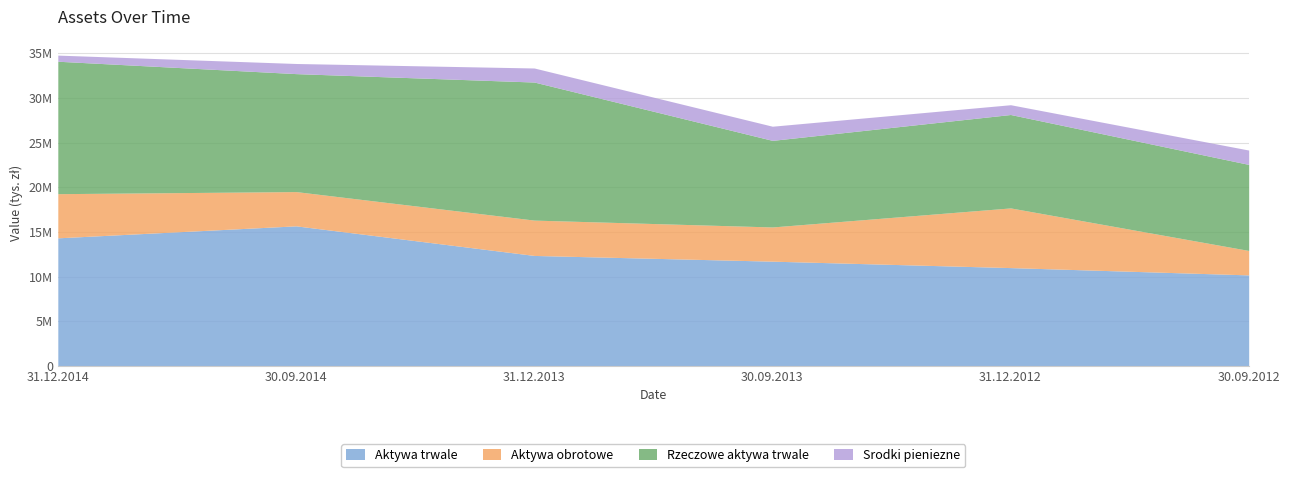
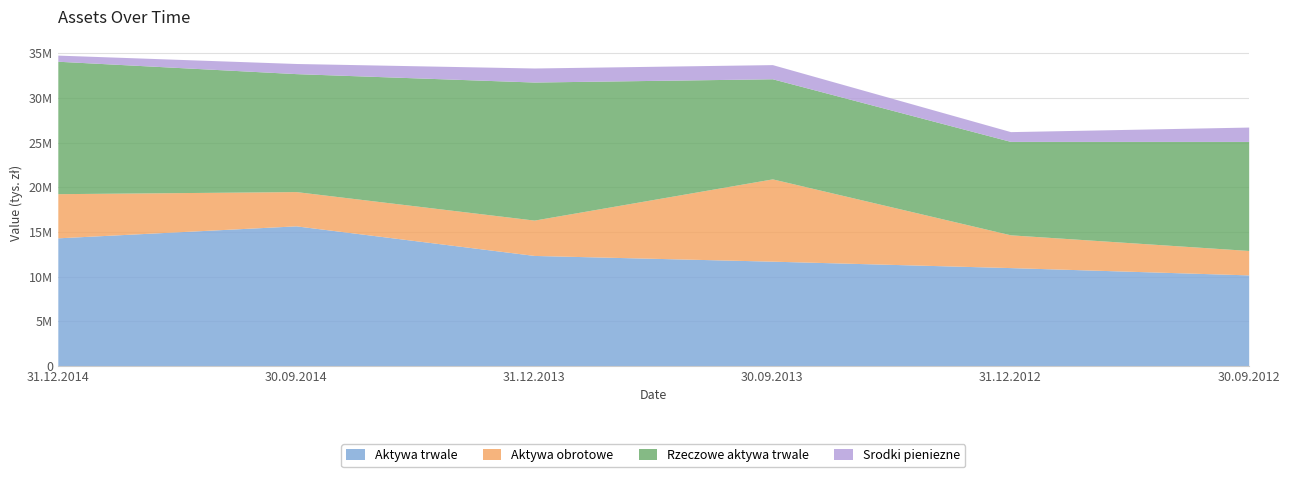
Aktywa obrotowe, 30.09.2013: 4000000 -> 9000000
Rzeczowe aktywa trwale, 30.09.2013: 10000000 -> 11000000
Aktywa obrotowe, 31.12.2012: 7000000 -> 4000000
Rzeczowe aktywa trwale, 30.09.2012: 10000000 -> 12000000
